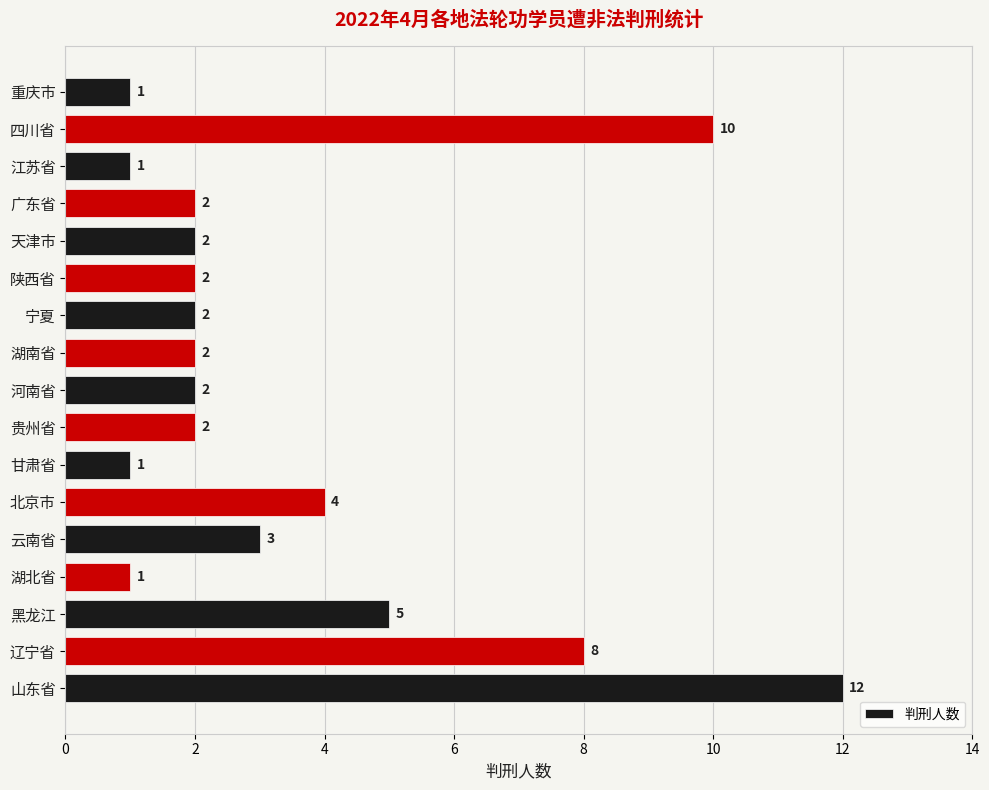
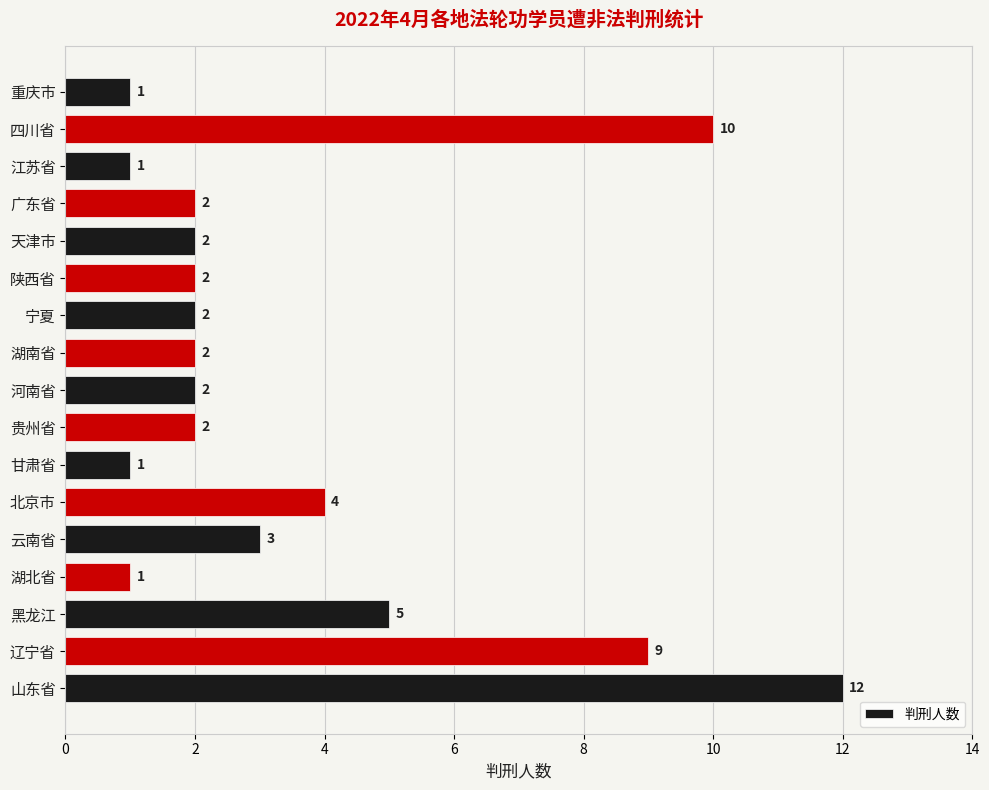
辽宁省: 8 -> 9
